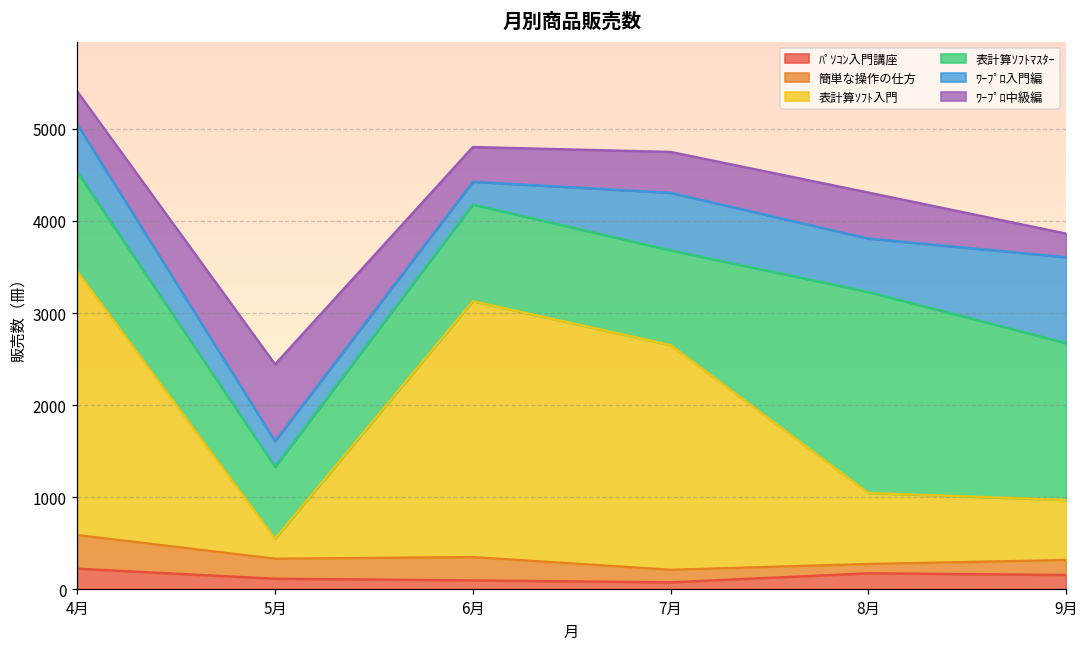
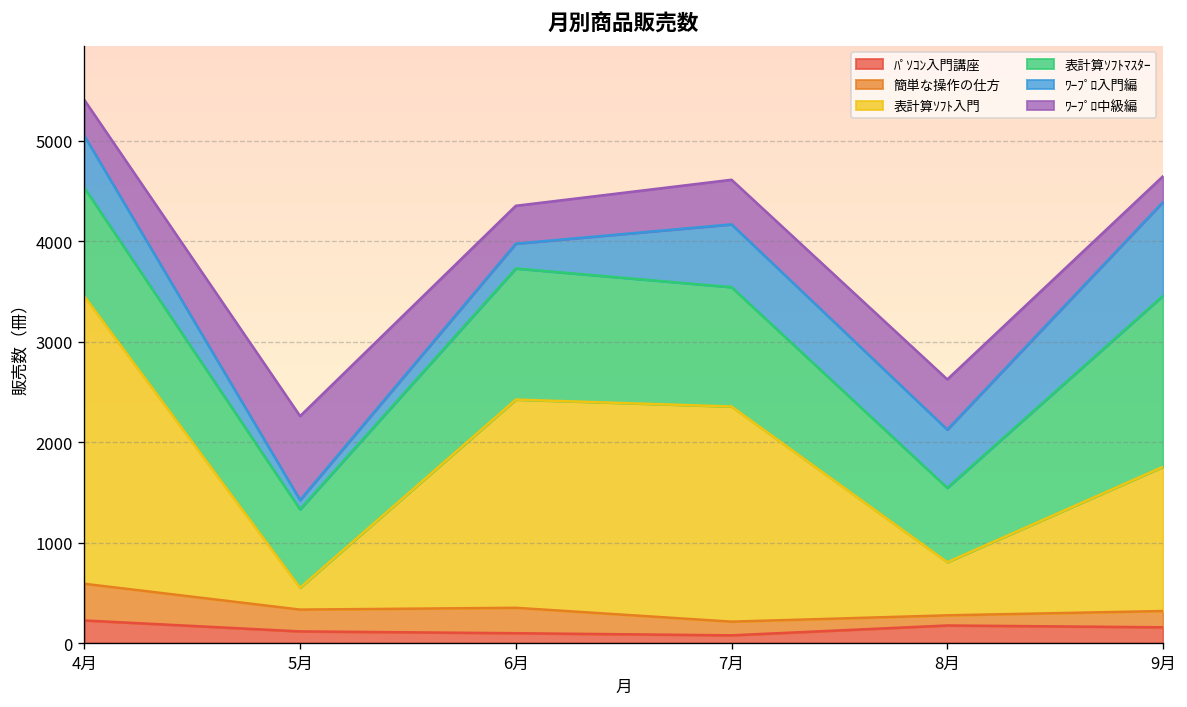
ﾜｰﾌﾟﾛ入門編, 5月: 300 -> 100
表計算ｿﾌﾄ入門, 6月: 2800 -> 2100
表計算ｿﾌﾄﾏｽﾀｰ, 6月: 1100 -> 1300
表計算ｿﾌﾄ入門, 7月: 2400 -> 2100
表計算ｿﾌﾄﾏｽﾀｰ, 7月: 1000 -> 1200
表計算ｿﾌﾄ入門, 8月: 800 -> 500
表計算ｿﾌﾄﾏｽﾀｰ, 8月: 2200 -> 700
表計算ｿﾌﾄ入門, 9月: 700 -> 1400
